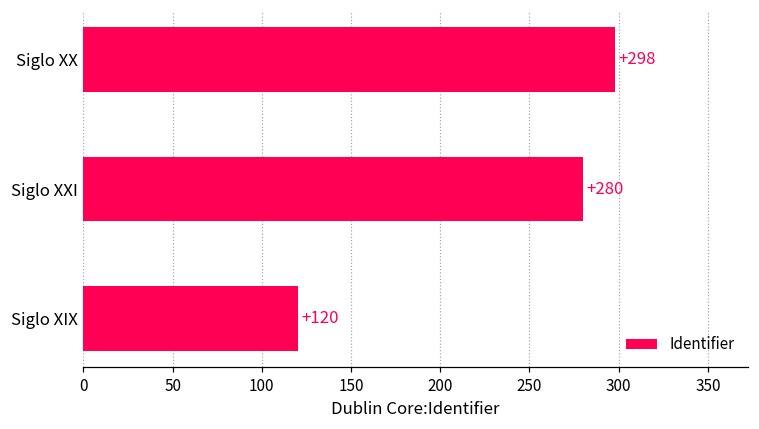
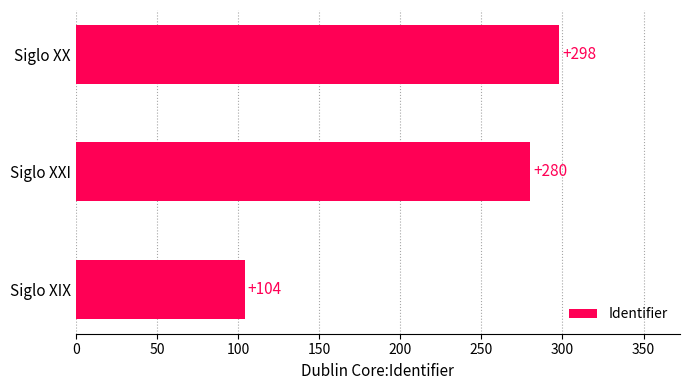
Siglo XIX: +120 -> +104
